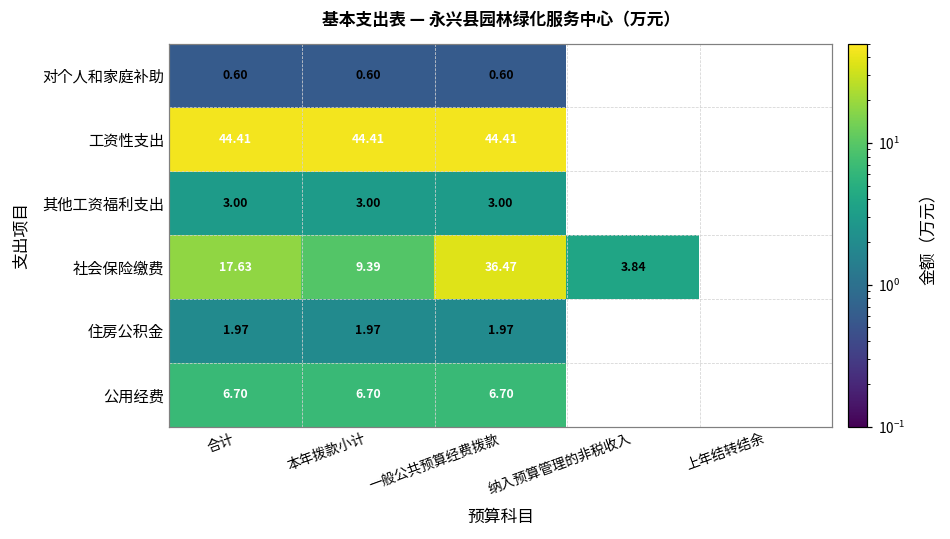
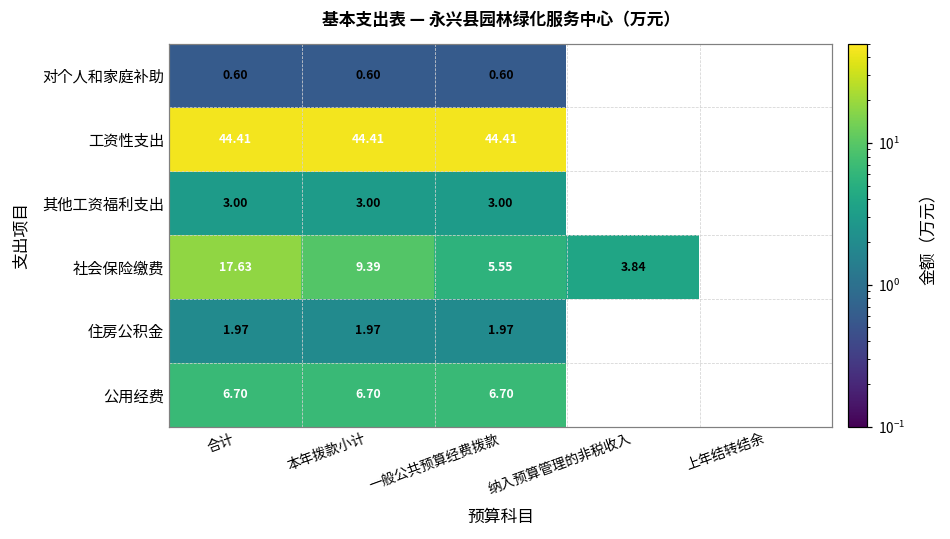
社会保险缴费, 一般公共预算经费拨款: 36.47 -> 5.55
